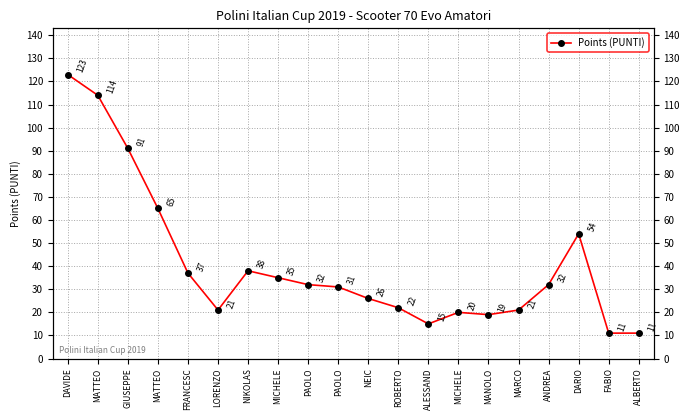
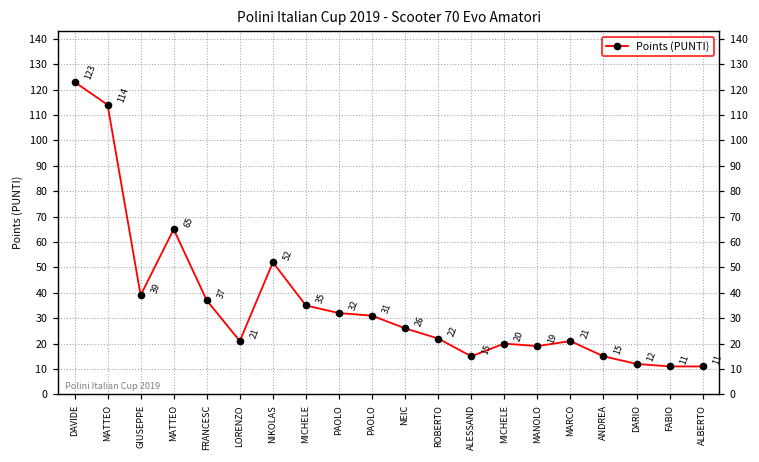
GIUSEPPE: 91 -> 39
NIKOLAS: 38 -> 52
ANDREA: 32 -> 15
DARIO: 54 -> 12
